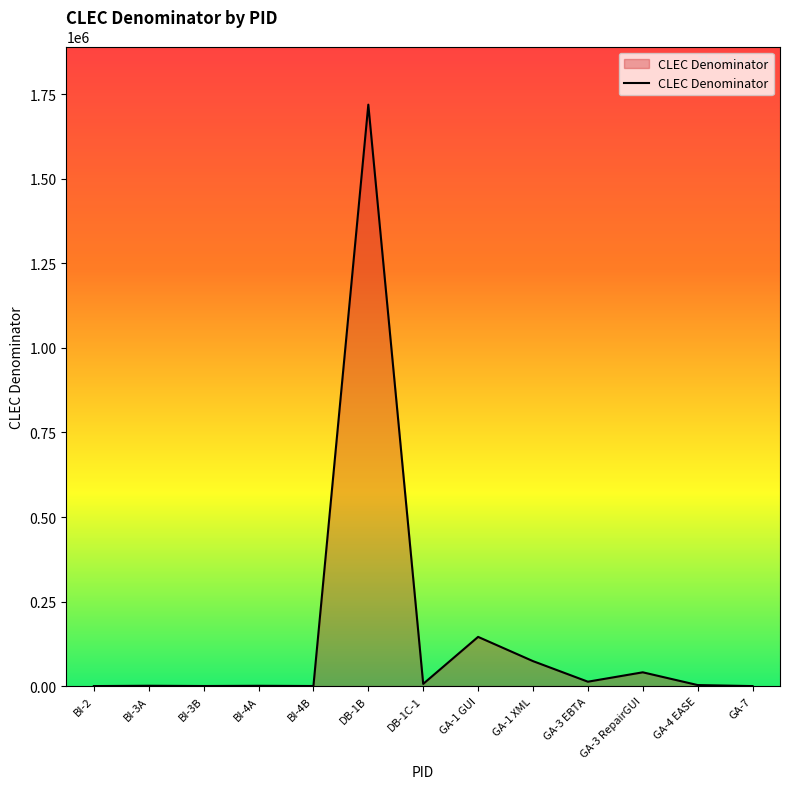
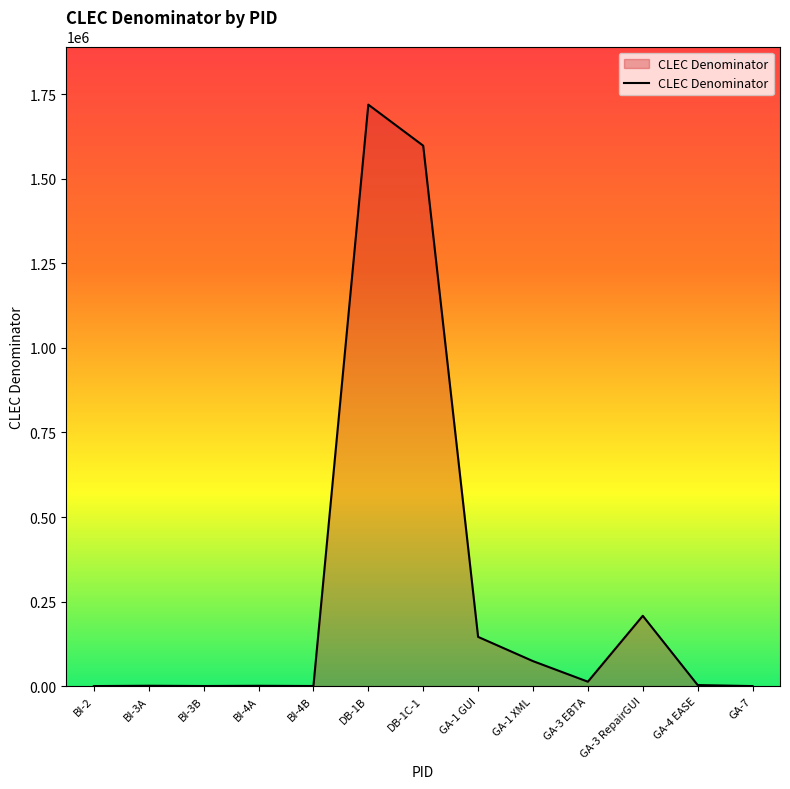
DB-1C-1: 10000 -> 1600000
GA-3 RepairGUI: 40000 -> 210000
